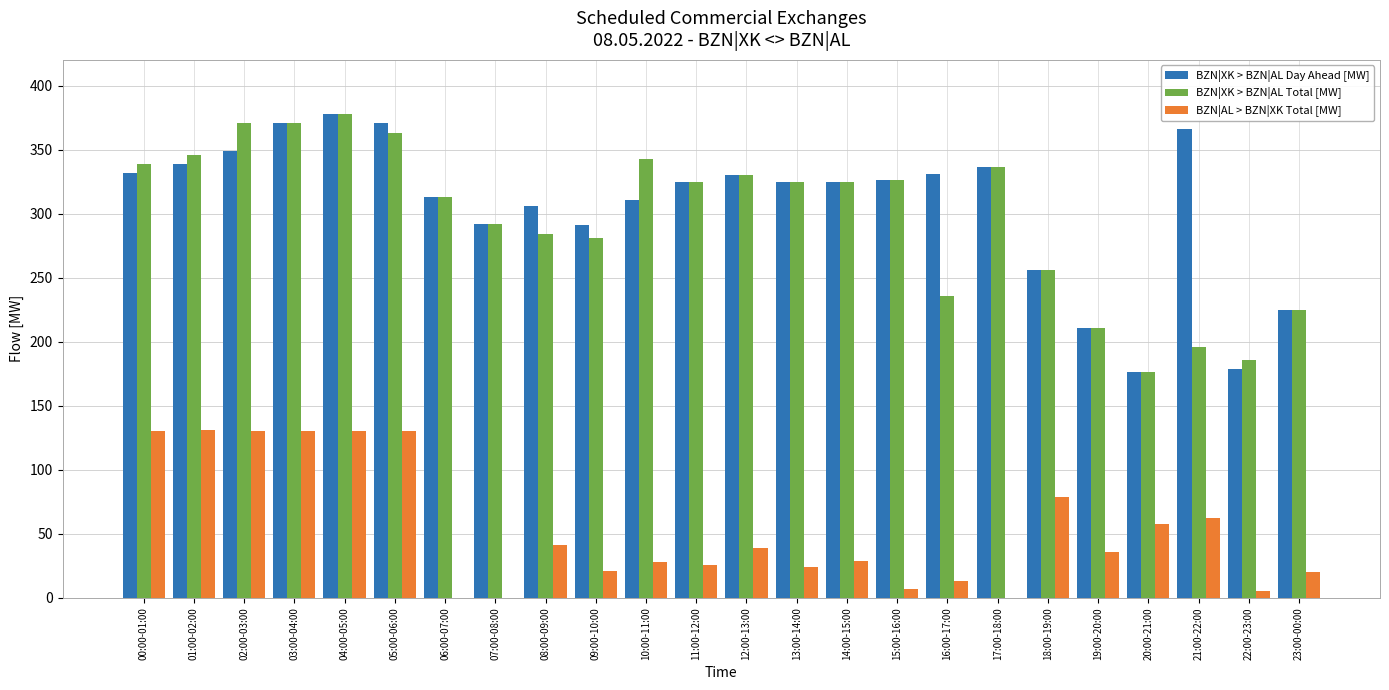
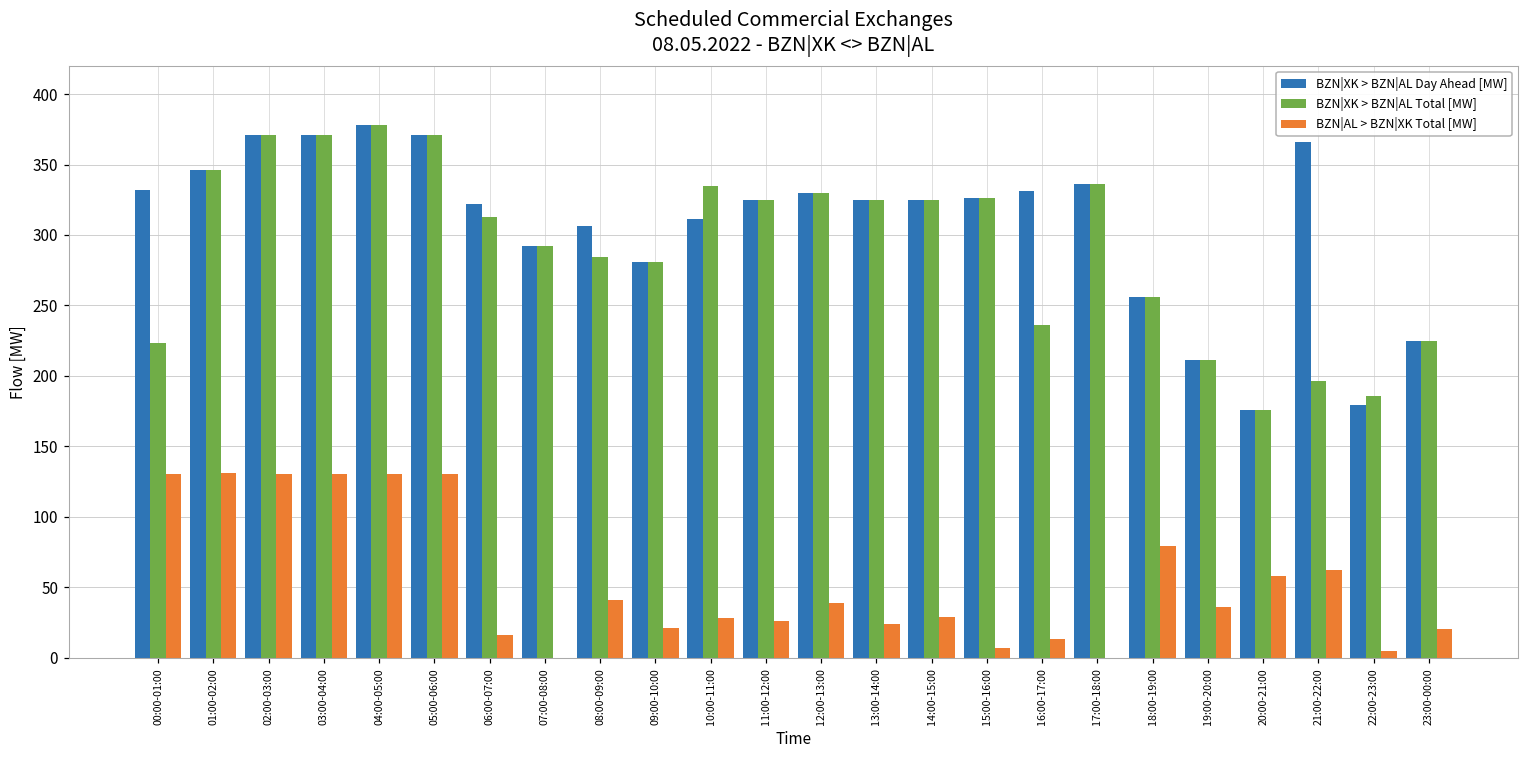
BZN|XK > BZN|AL Total [MW], 00:00-01:00: 339 -> 223
BZN|XK > BZN|AL Day Ahead [MW], 01:00-02:00: 339 -> 346
BZN|XK > BZN|AL Day Ahead [MW], 02:00-03:00: 349 -> 371
BZN|XK > BZN|AL Total [MW], 05:00-06:00: 363 -> 371
BZN|XK > BZN|AL Day Ahead [MW], 06:00-07:00: 313 -> 322
BZN|AL > BZN|XK Total [MW], 06:00-07:00: 0 -> 16
BZN|XK > BZN|AL Day Ahead [MW], 09:00-10:00: 291 -> 281
BZN|XK > BZN|AL Total [MW], 10:00-11:00: 343 -> 335
